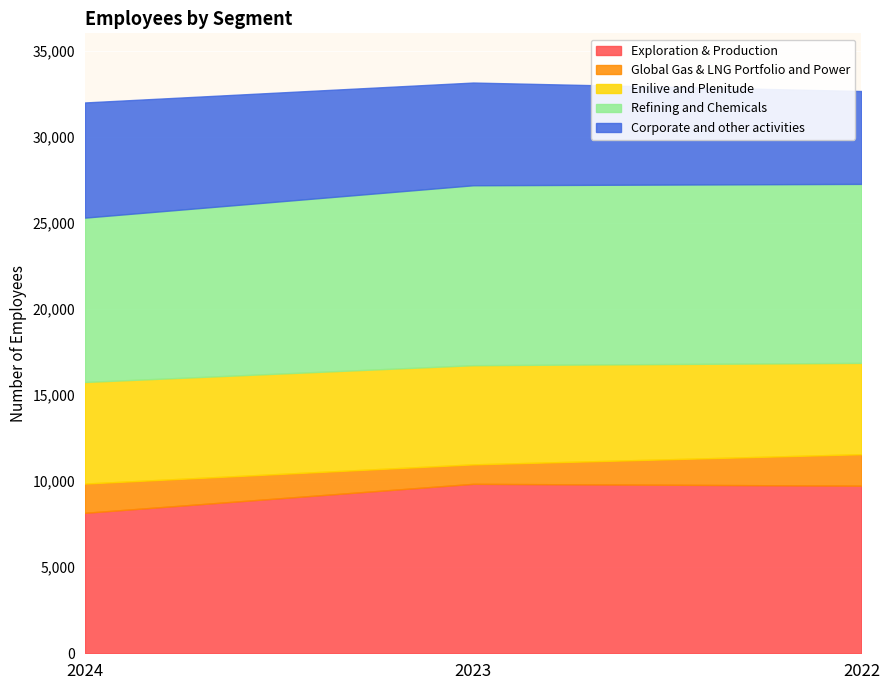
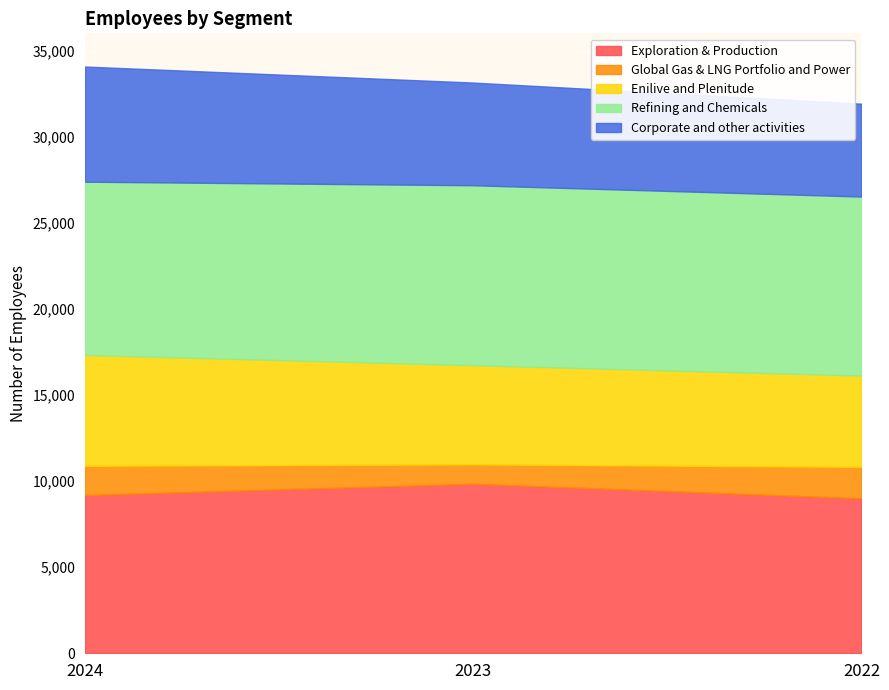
Exploration & Production, 2024: 8,200 -> 9,200
Enilive and Plenitude, 2024: 5,900 -> 6,400
Refining and Chemicals, 2024: 9,500 -> 10,100
Exploration & Production, 2022: 9,700 -> 9,000
